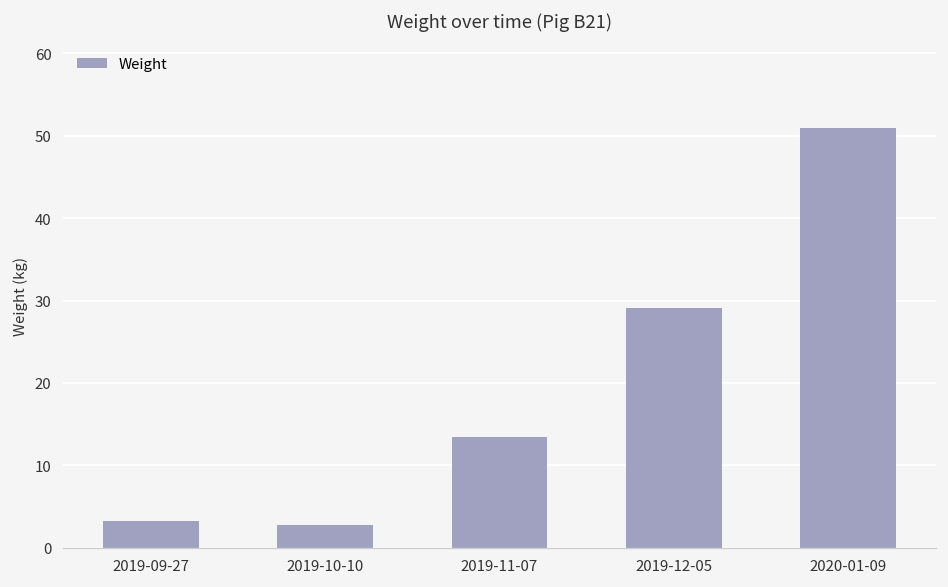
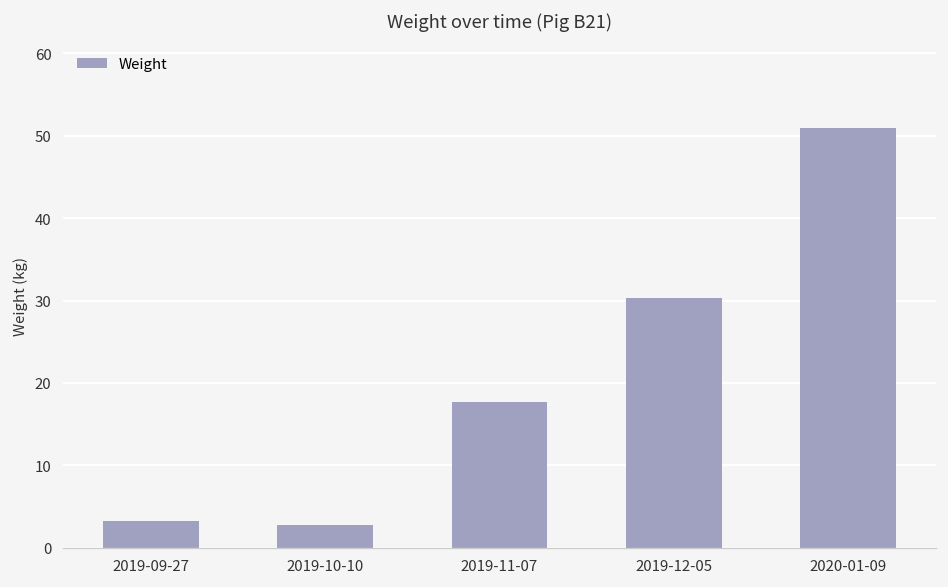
2019-11-07: 14 -> 18
2019-12-05: 29 -> 30
